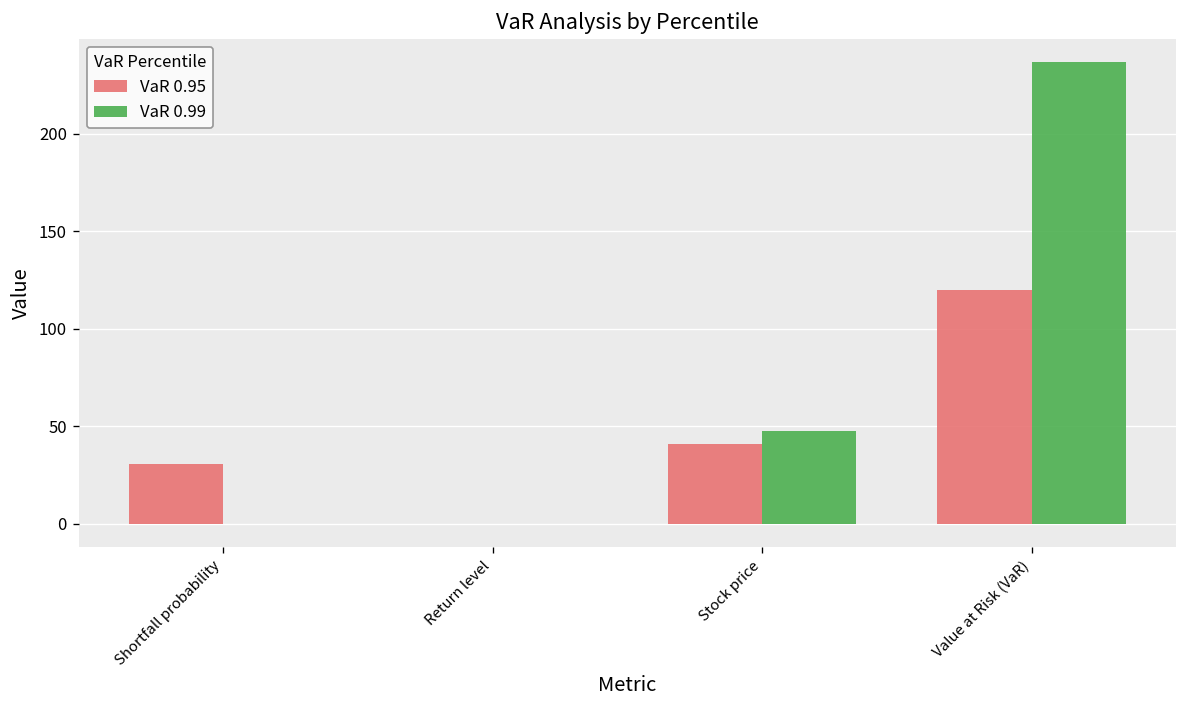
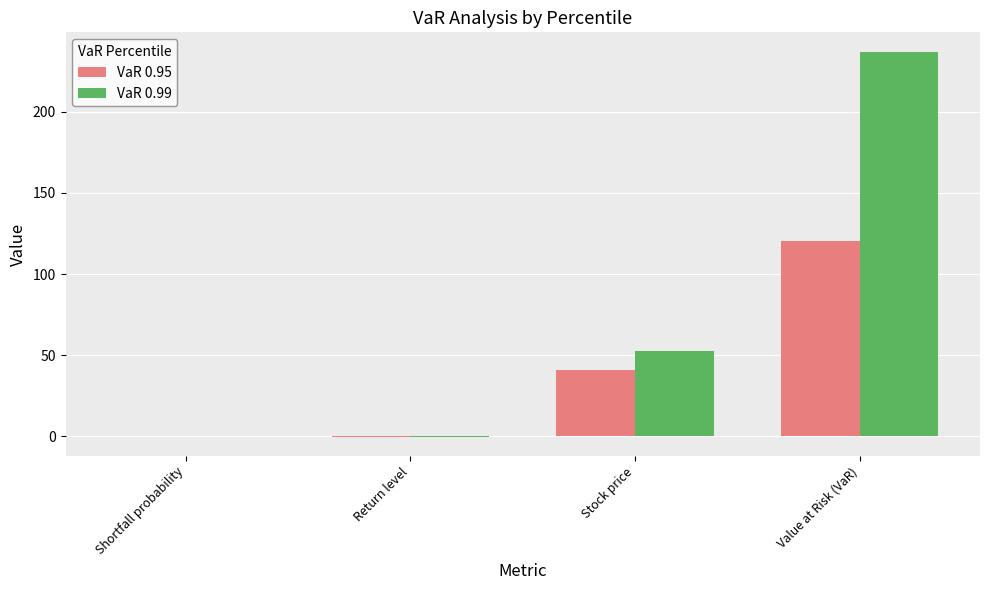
VaR 0.95, Shortfall probability: 31 -> 0
VaR 0.99, Stock price: 48 -> 53
